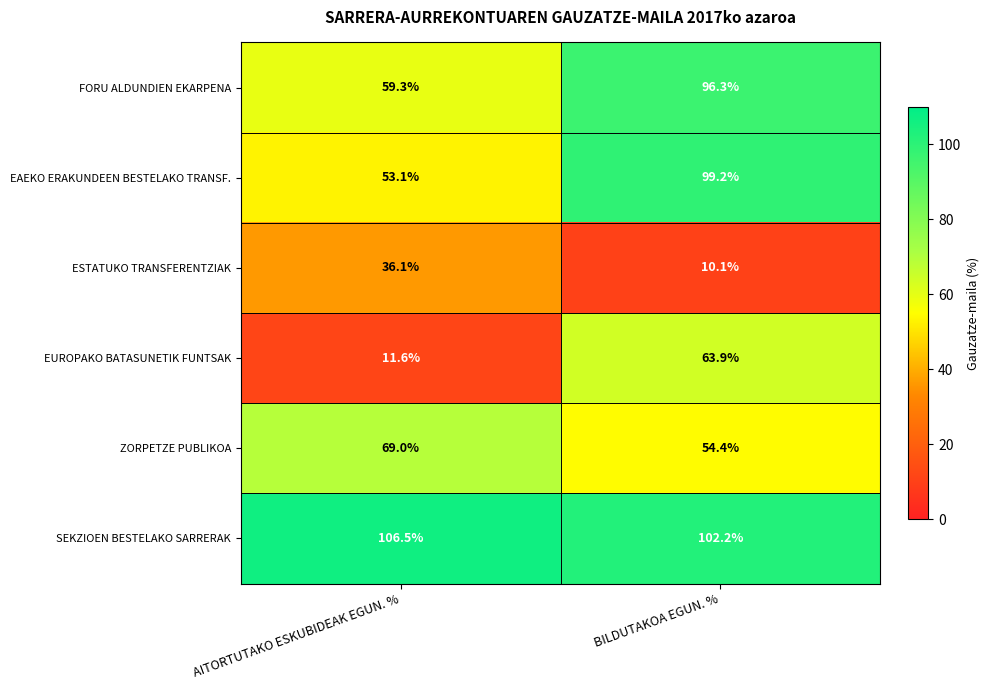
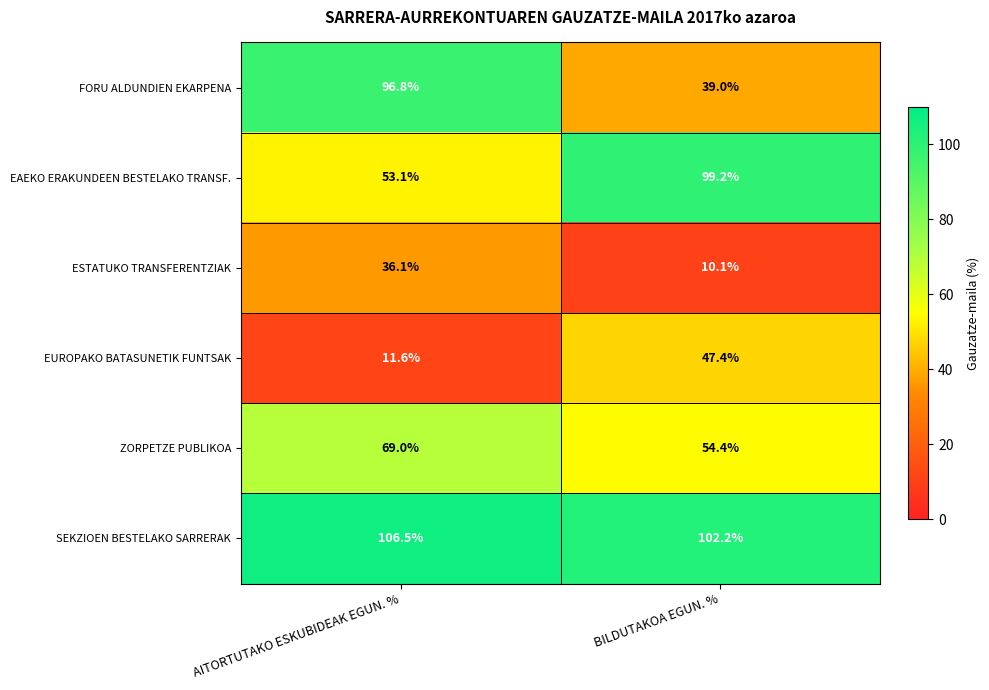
FORU ALDUNDIEN EKARPENA, AITORTUTAKO ESKUBIDEAK EGUN. %: 59.3% -> 96.8%
FORU ALDUNDIEN EKARPENA, BILDUTAKOA EGUN. %: 96.3% -> 39.0%
EUROPAKO BATASUNETIK FUNTSAK, BILDUTAKOA EGUN. %: 63.9% -> 47.4%
